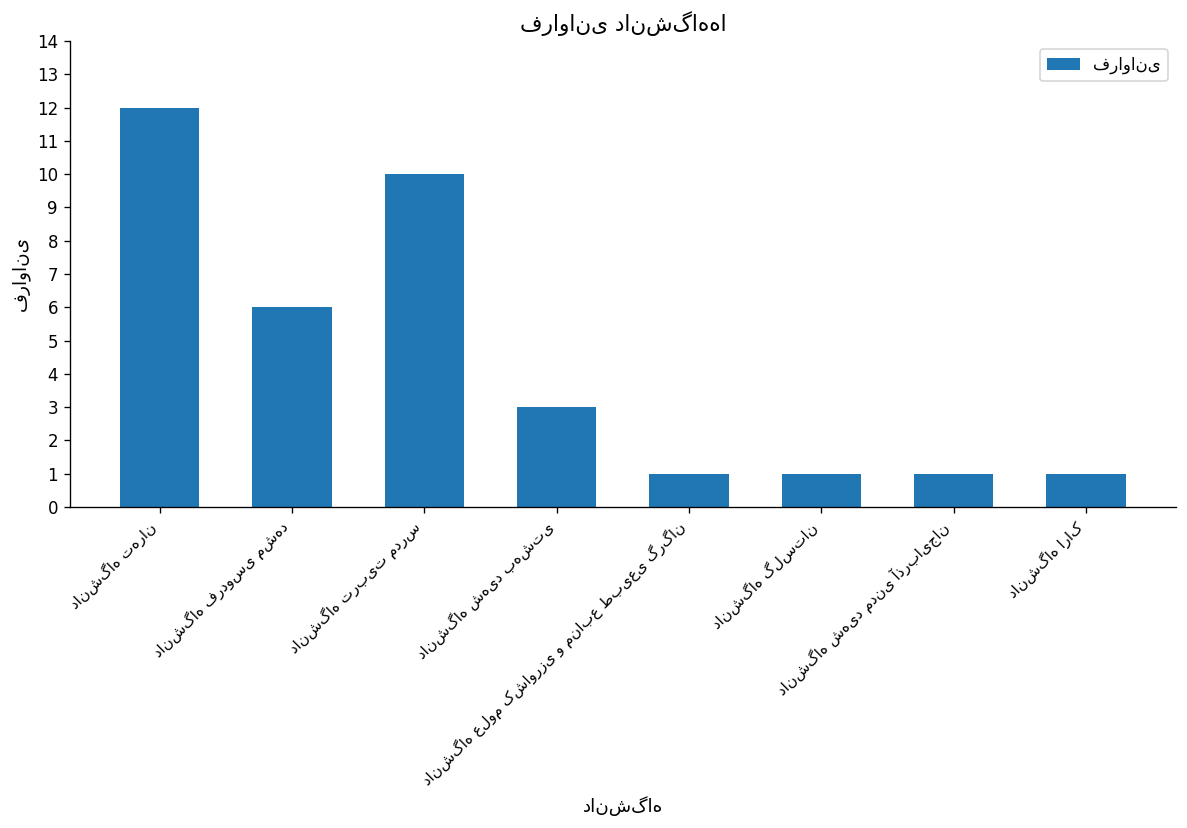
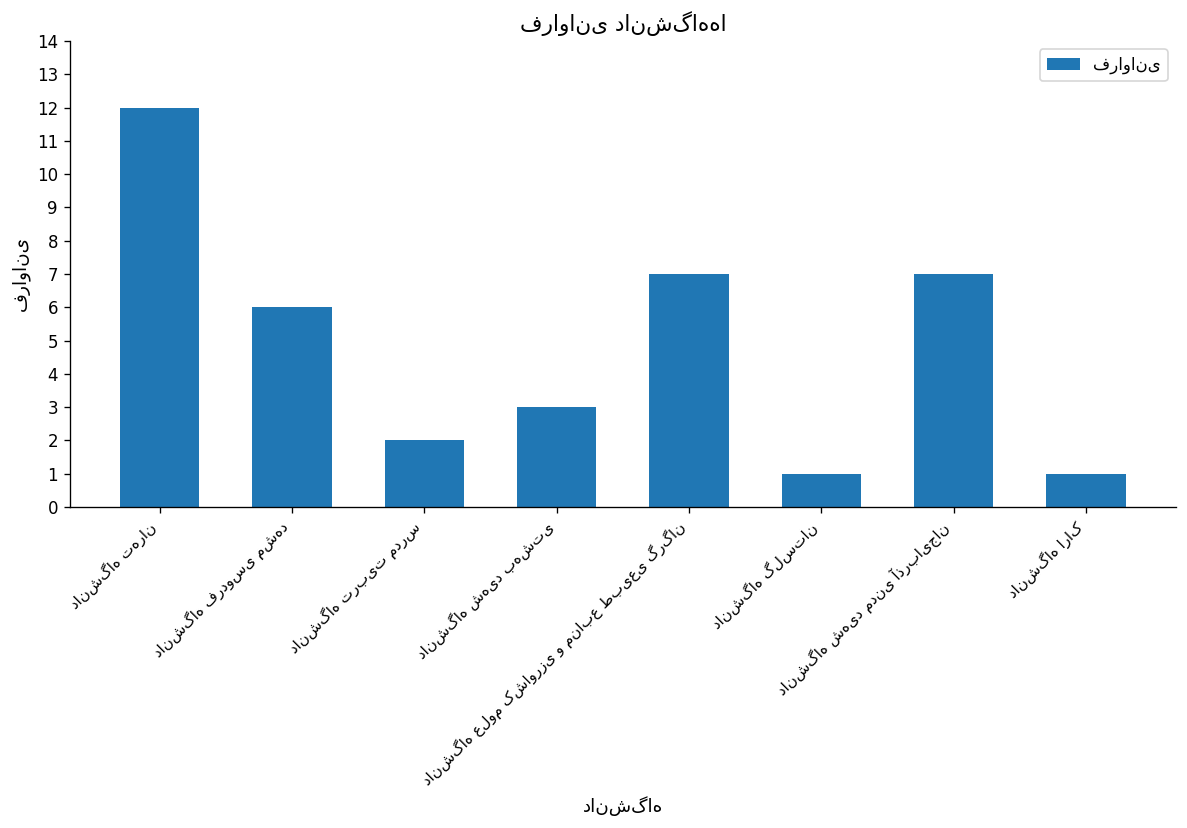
دانشگاه تربیت مدرس: 10 -> 2
دانشگاه علوم کشاورزی و منابع طبیعی گرگان: 1 -> 7
دانشگاه شهید مدنی آذربایجان: 1 -> 7
